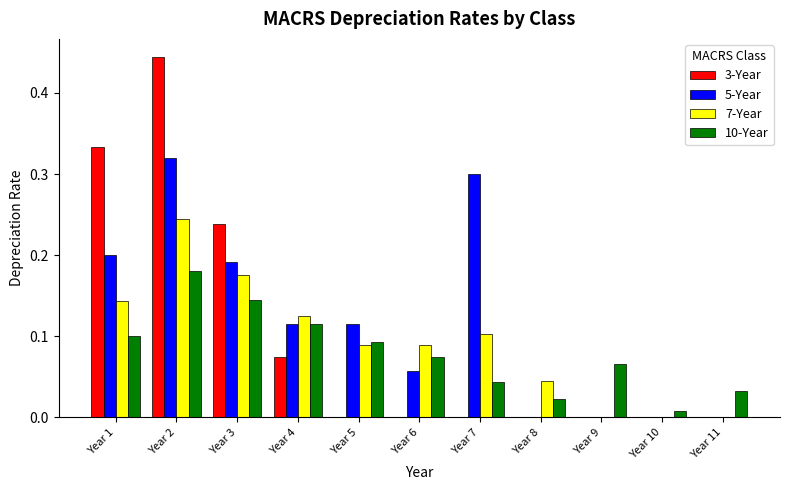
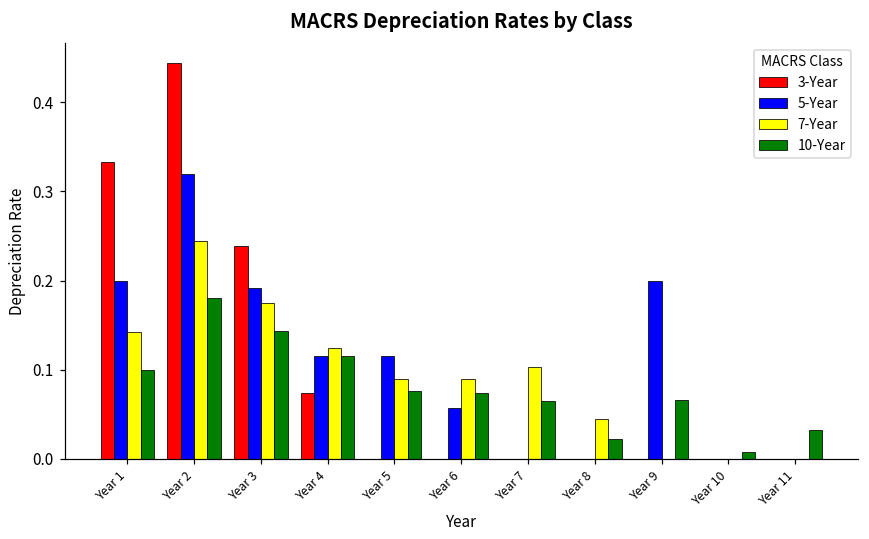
10-Year, Year 5: 0.09 -> 0.08
5-Year, Year 7: 0.3 -> 0.0
10-Year, Year 7: 0.04 -> 0.07
5-Year, Year 9: 0.0 -> 0.2
